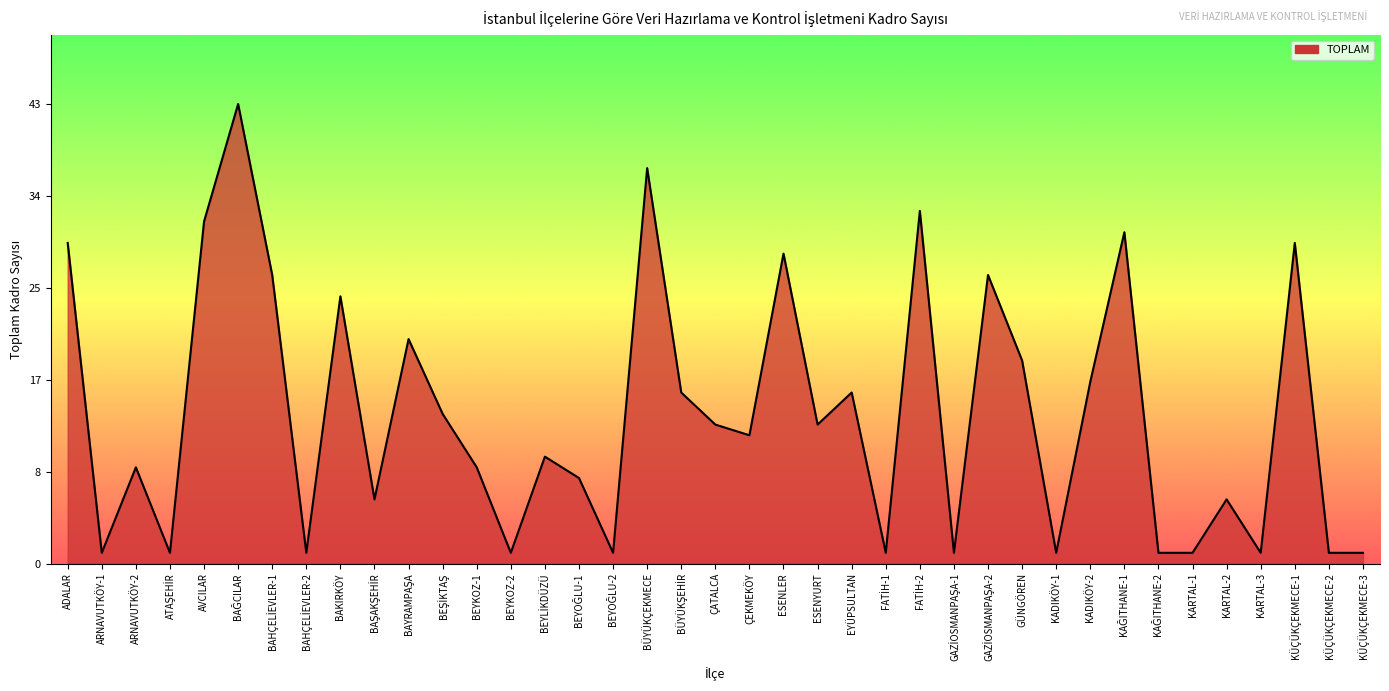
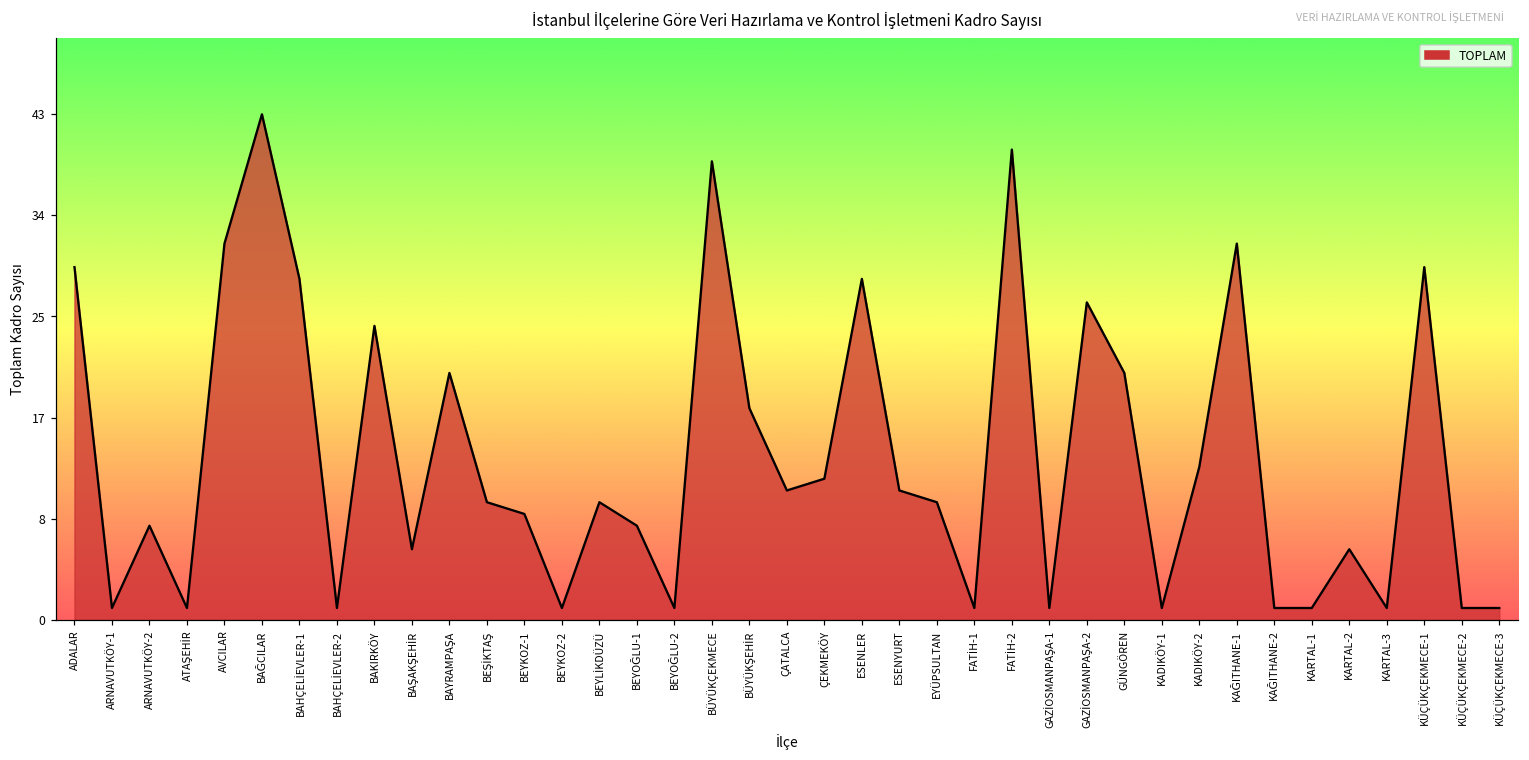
ARNAVUTKÖY-2: 9 -> 8
BAHÇELİEVLER-1: 27 -> 29
BEŞİKTAŞ: 14 -> 10
BÜYÜKÇEKMECE: 37 -> 39
BÜYÜKŞEHİR: 16 -> 18
ÇATALCA: 13 -> 11
ESENYURT: 13 -> 11
EYÜPSULTAN: 16 -> 10
FATİH-2: 33 -> 40
GÜNGÖREN: 19 -> 21
KADIKÖY-2: 17 -> 13
KAĞITHANE-1: 31 -> 32
